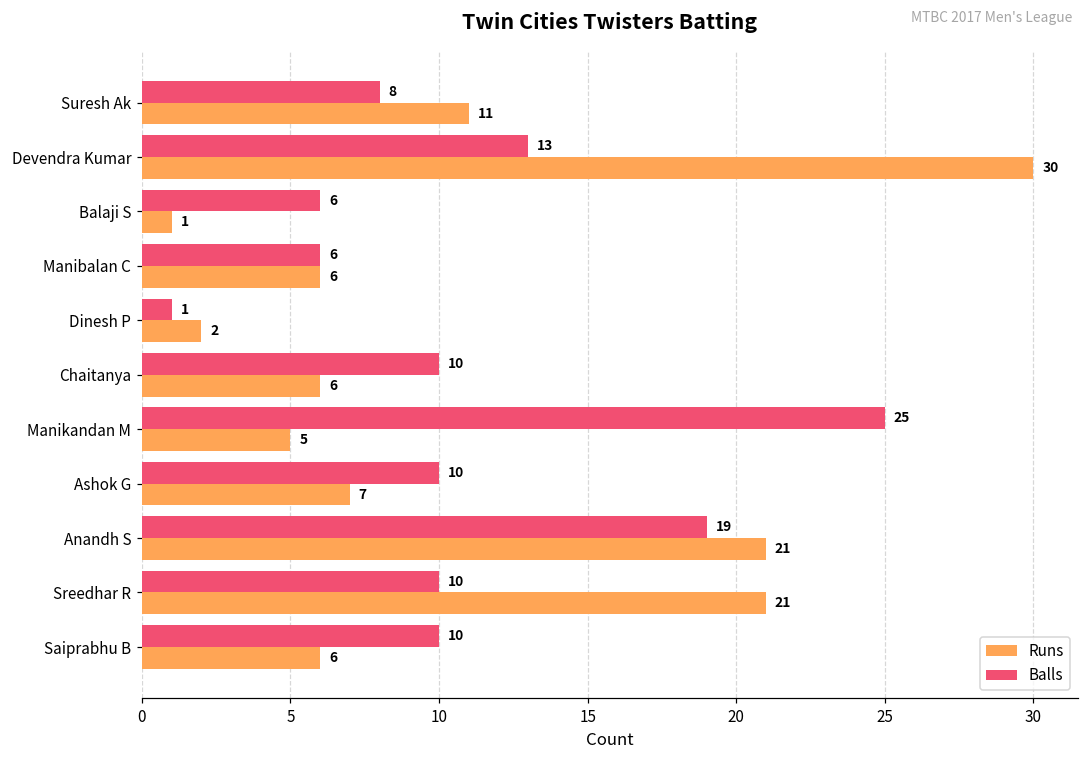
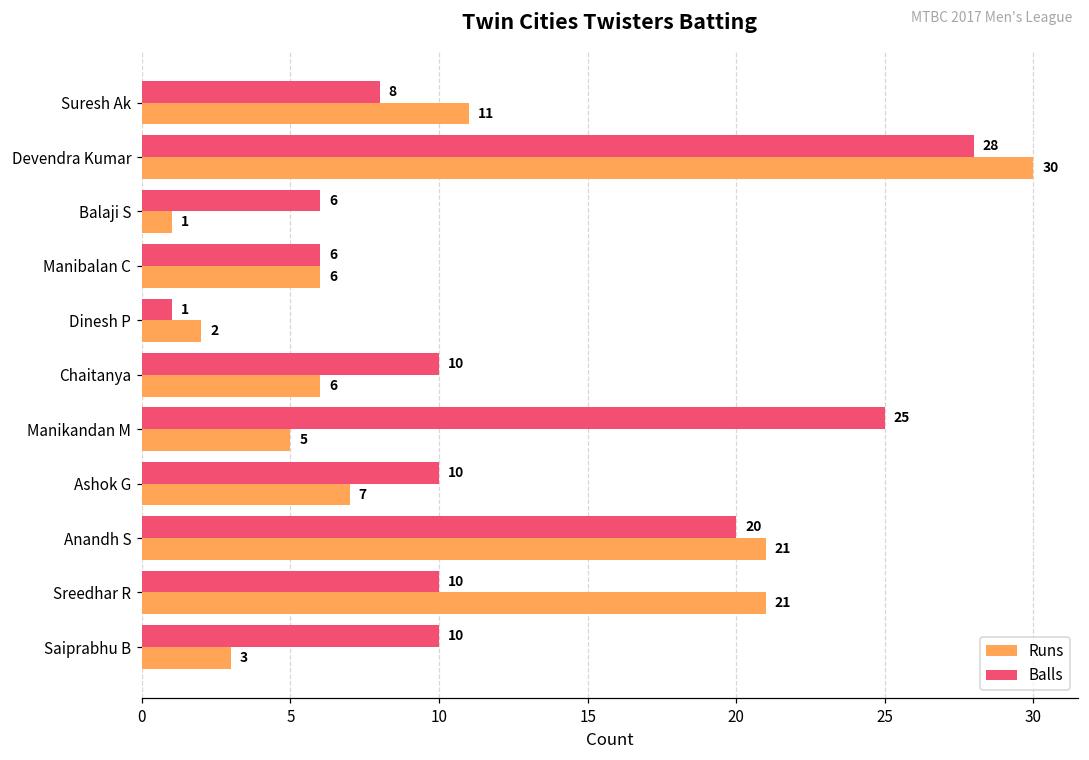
Balls, Devendra Kumar: 13 -> 28
Balls, Anandh S: 19 -> 20
Runs, Saiprabhu B: 6 -> 3
